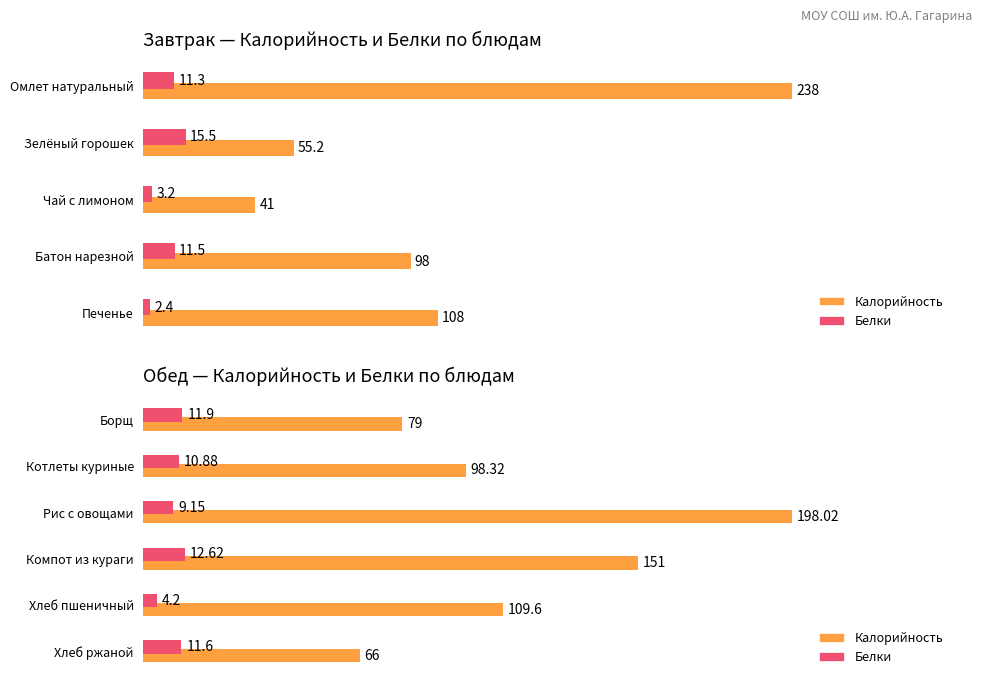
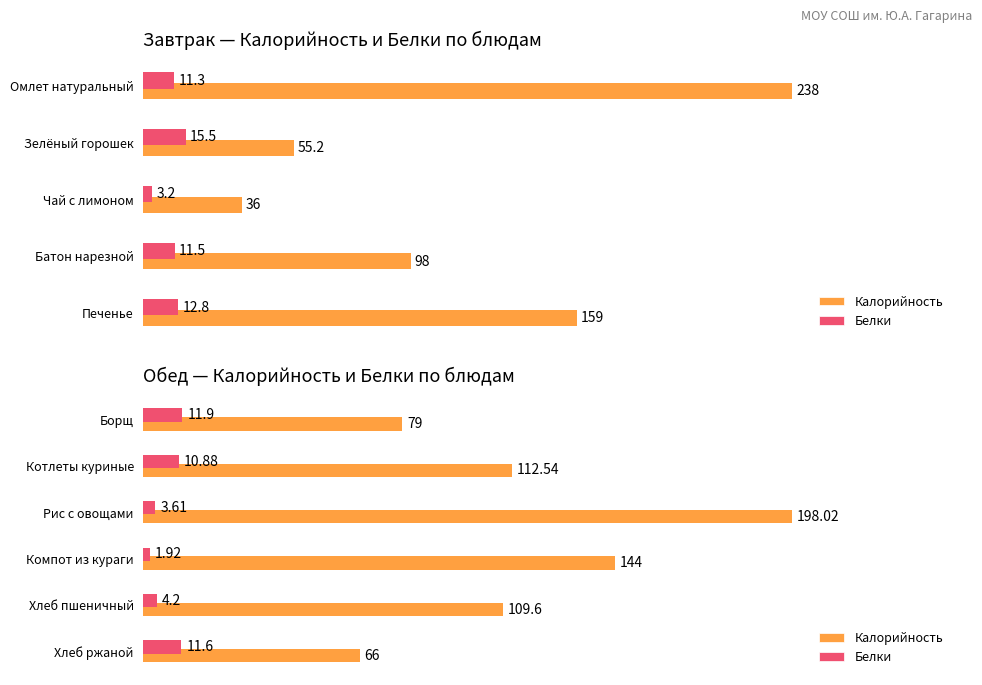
Завтрак — Калорийность и Белки по блюдам, Калорийность, Чай с лимоном: 41 -> 36
Завтрак — Калорийность и Белки по блюдам, Белки, Печенье: 2.4 -> 12.8
Завтрак — Калорийность и Белки по блюдам, Калорийность, Печенье: 108 -> 159
Обед — Калорийность и Белки по блюдам, Калорийность, Котлеты куриные: 98.32 -> 112.54
Обед — Калорийность и Белки по блюдам, Белки, Рис с овощами: 9.15 -> 3.61
Обед — Калорийность и Белки по блюдам, Белки, Компот из кураги: 12.62 -> 1.92
Обед — Калорийность и Белки по блюдам, Калорийность, Компот из кураги: 151 -> 144
